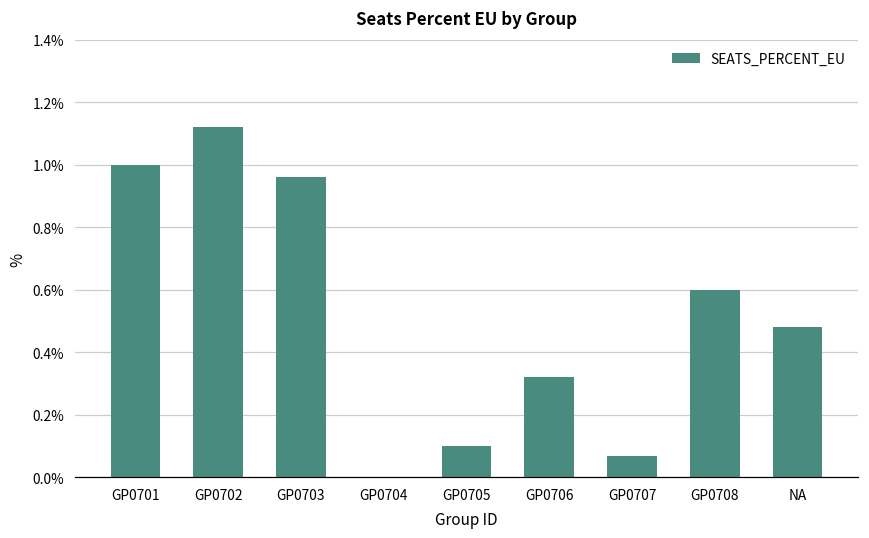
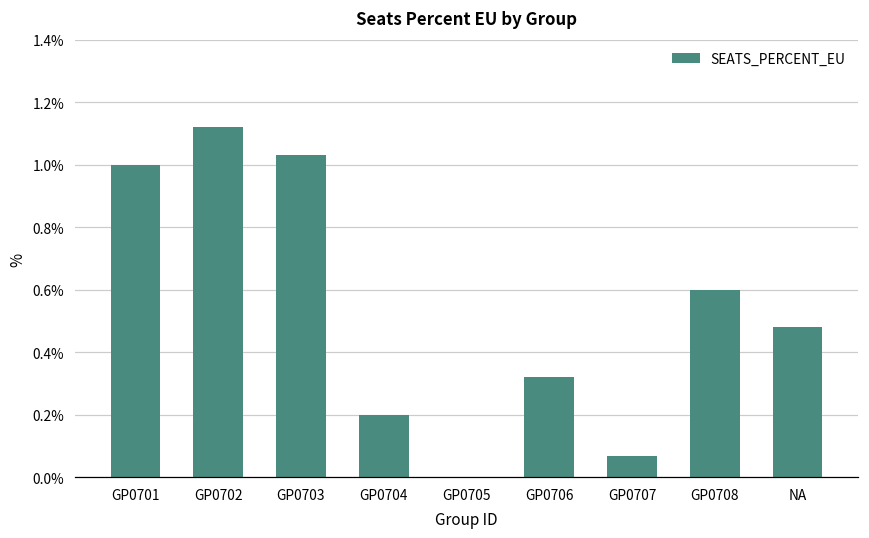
GP0703: 0.96% -> 1.03%
GP0704: 0.0% -> 0.2%
GP0705: 0.1% -> 0.0%
